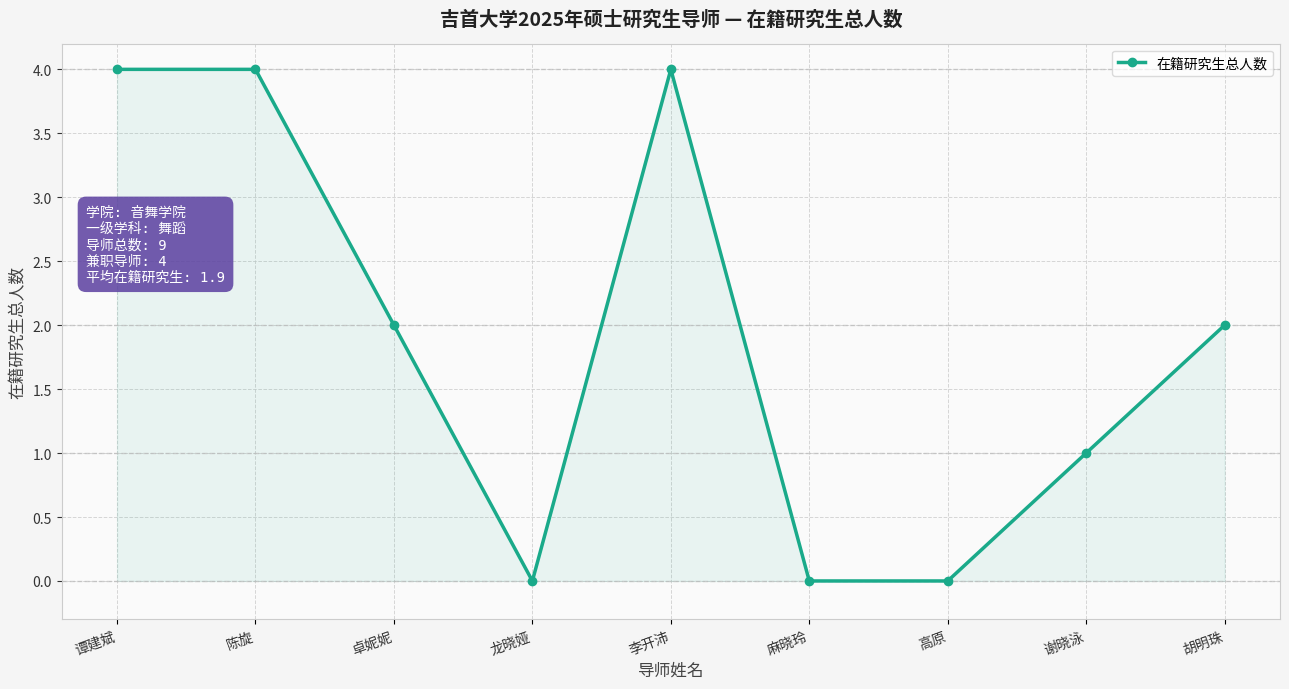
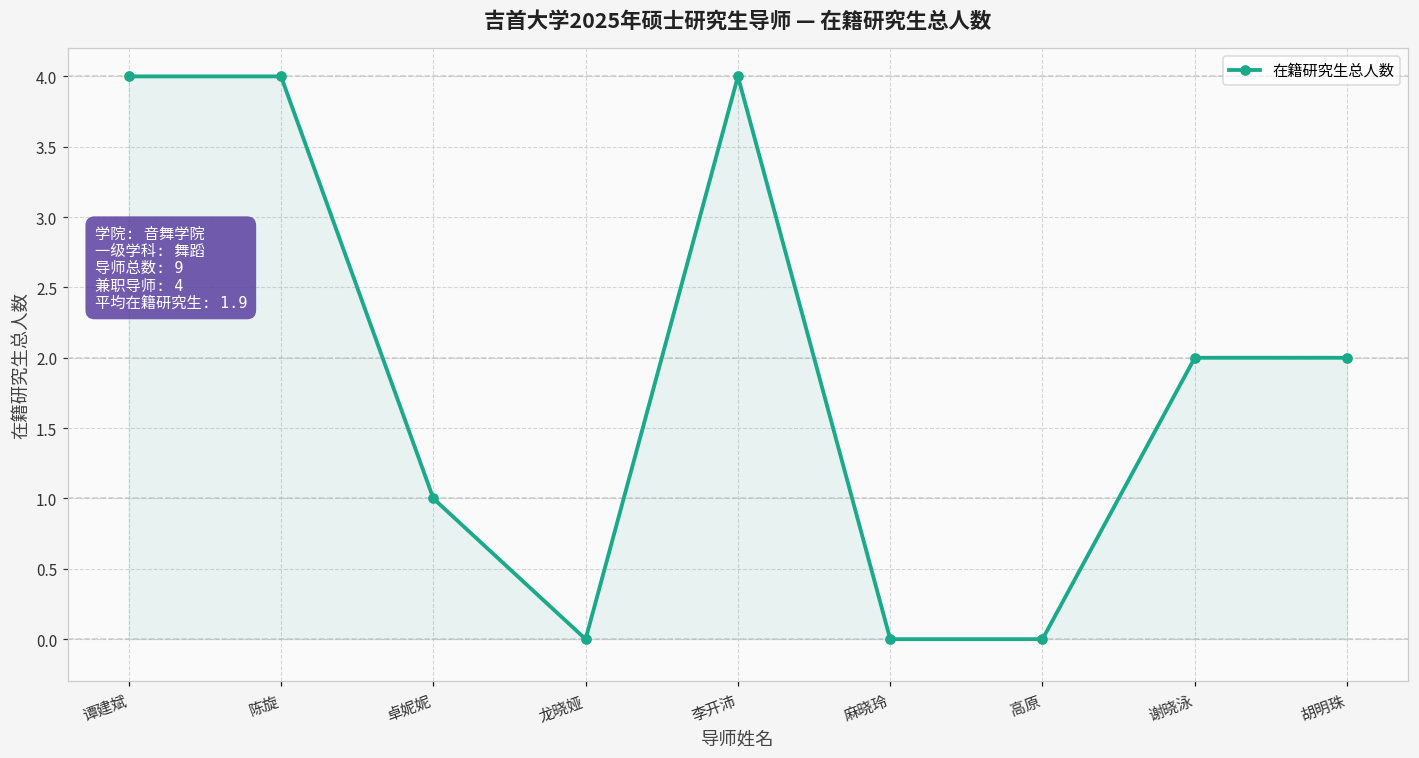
卓妮妮: 2 -> 1
谢晓泳: 1 -> 2
